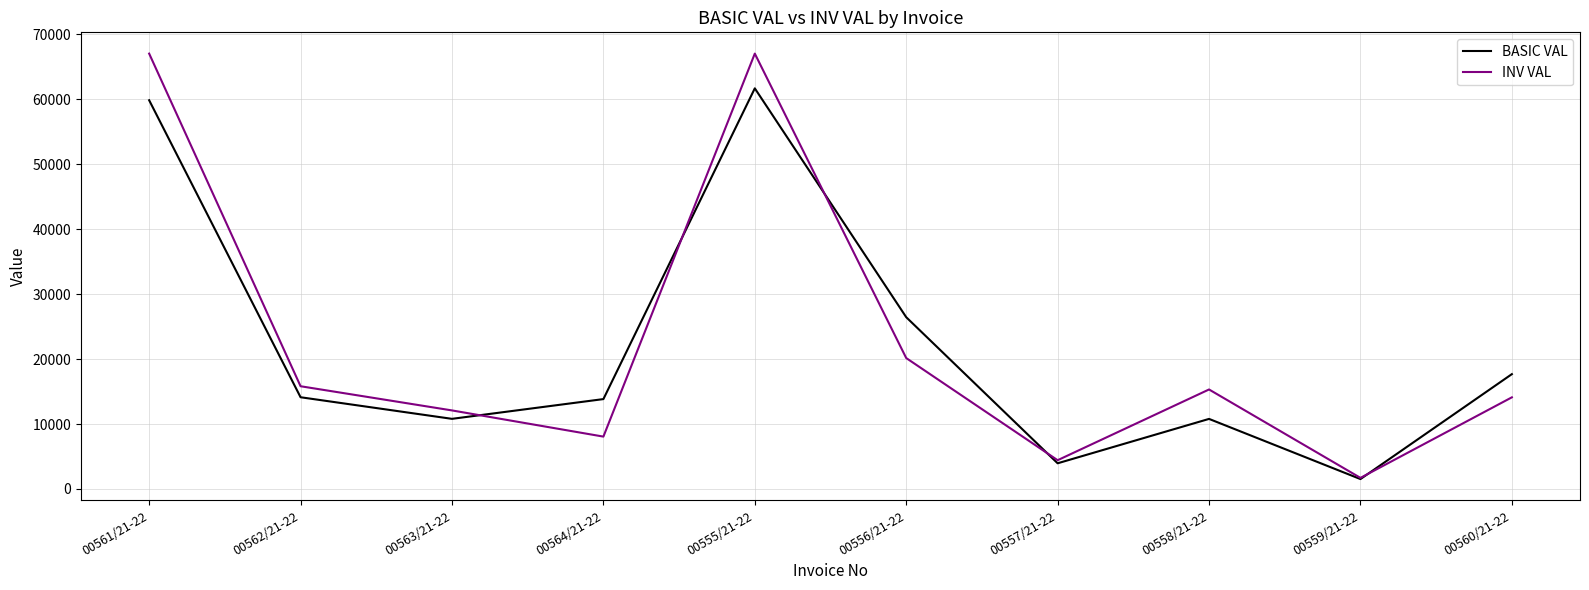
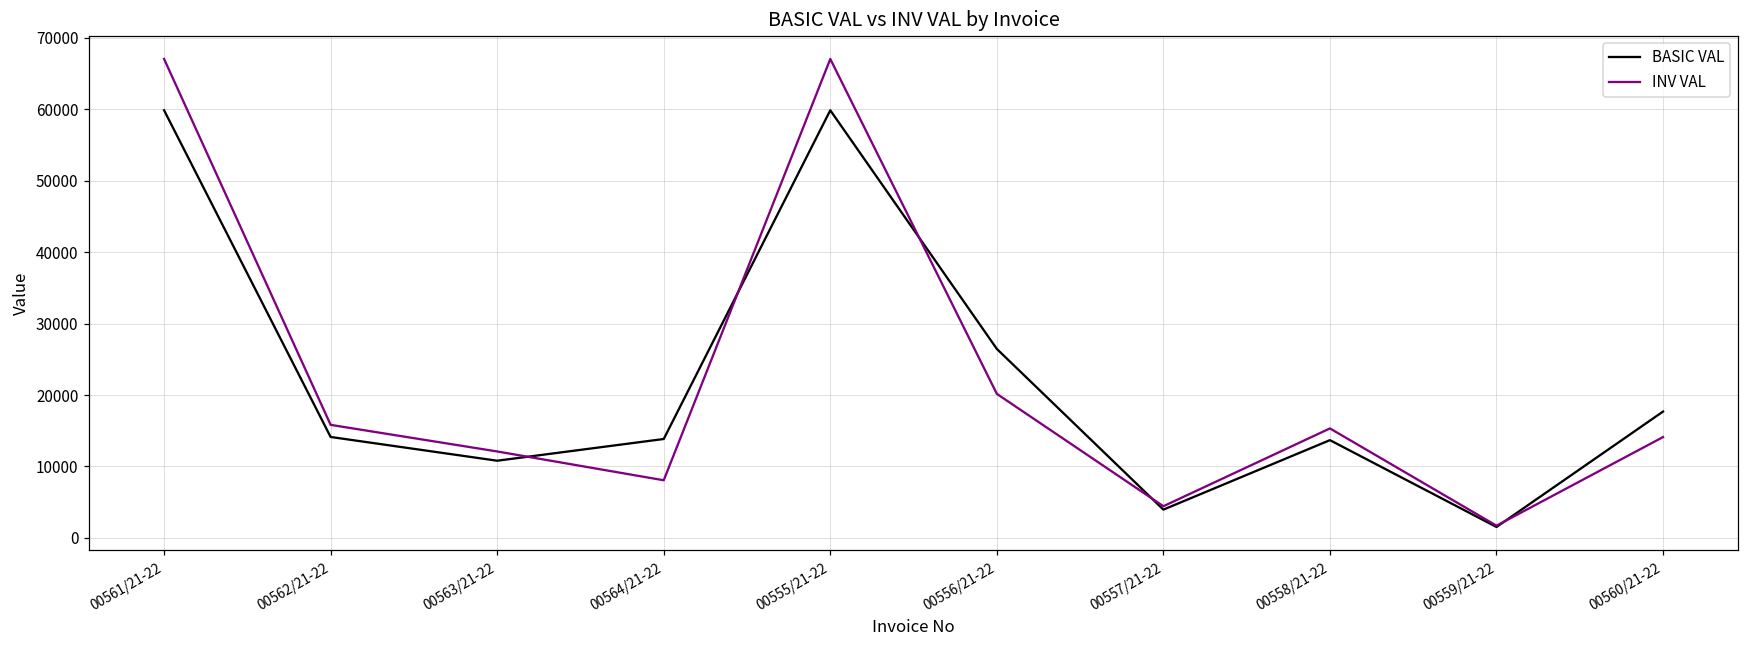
BASIC VAL, 00555/21-22: 62000 -> 60000
BASIC VAL, 00558/21-22: 11000 -> 14000
